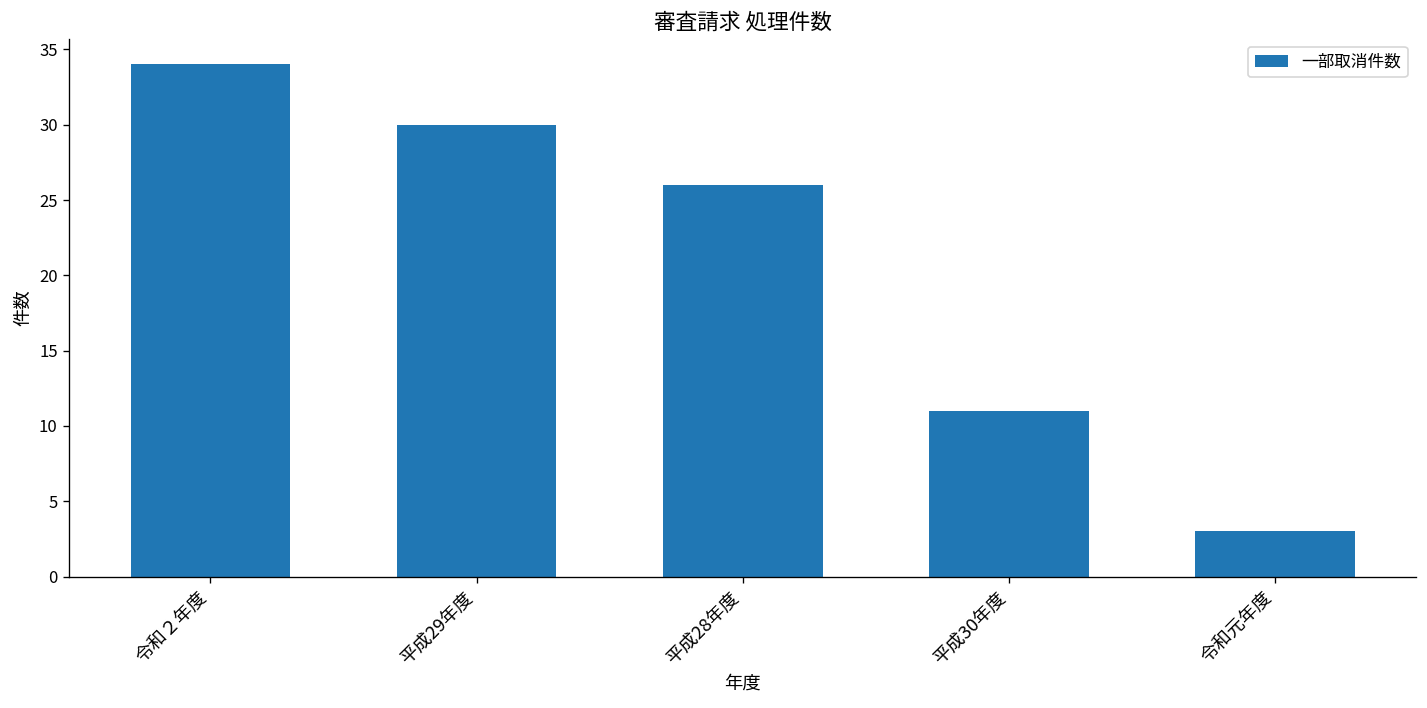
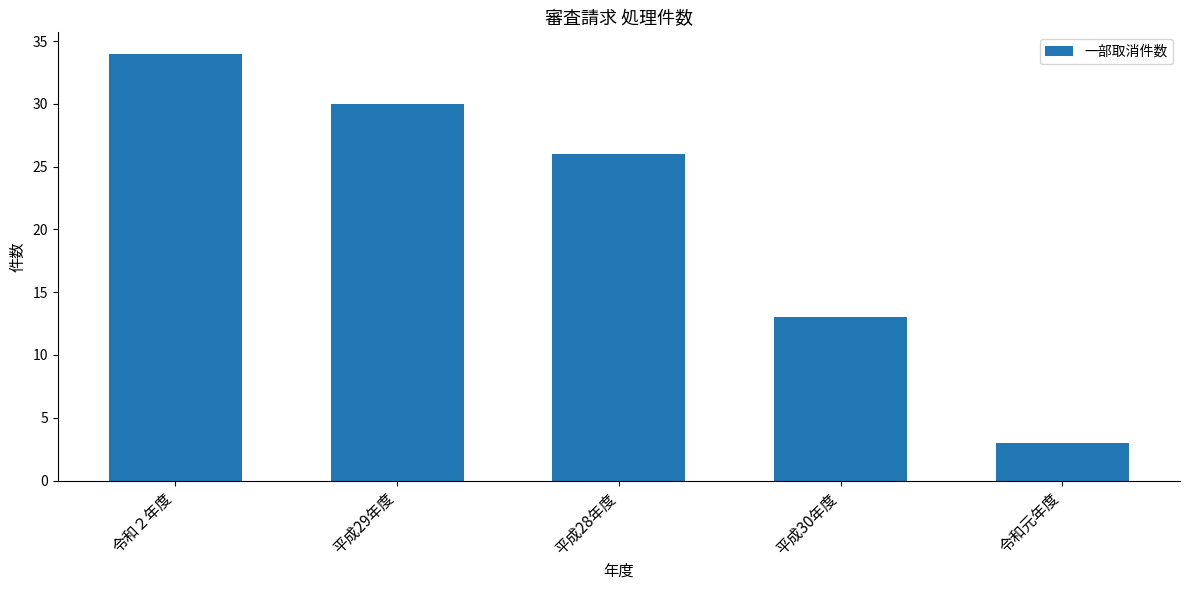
平成30年度: 11 -> 13
